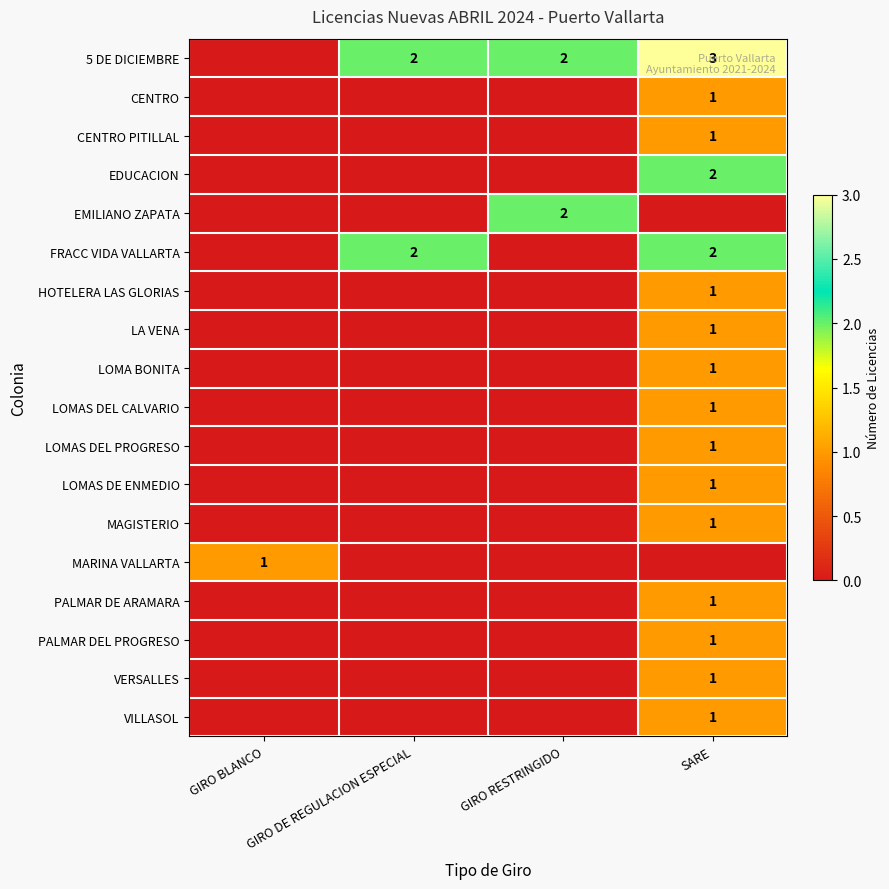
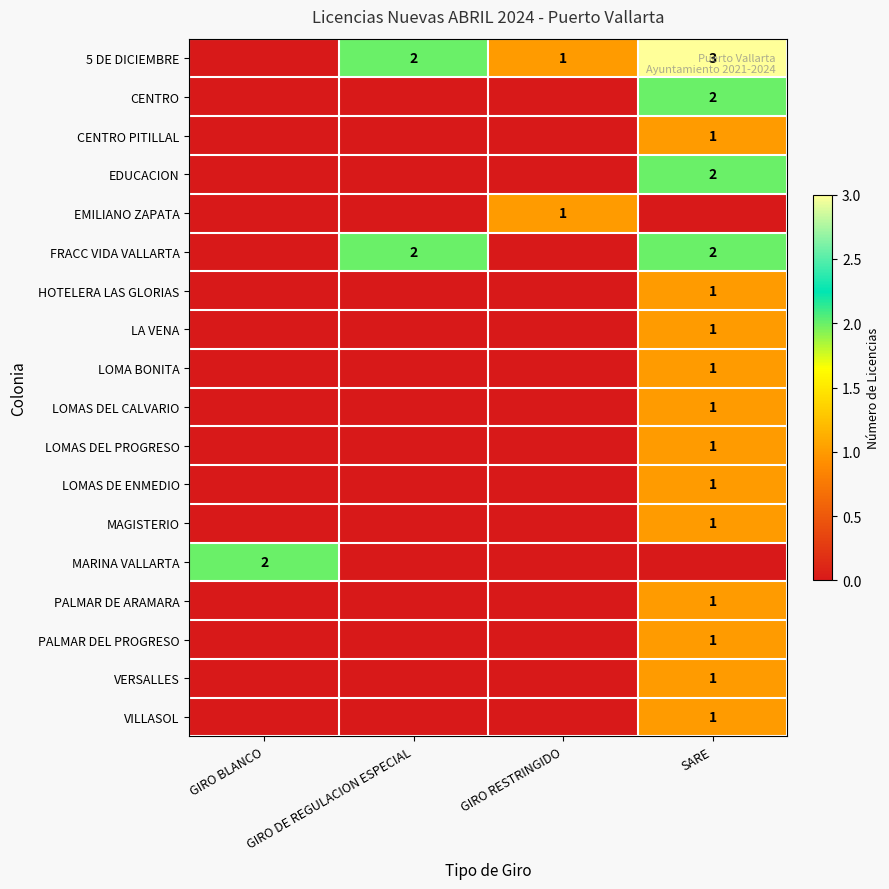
5 DE DICIEMBRE, GIRO RESTRINGIDO: 2 -> 1
CENTRO, SARE: 1 -> 2
EMILIANO ZAPATA, GIRO RESTRINGIDO: 2 -> 1
MARINA VALLARTA, GIRO BLANCO: 1 -> 2
